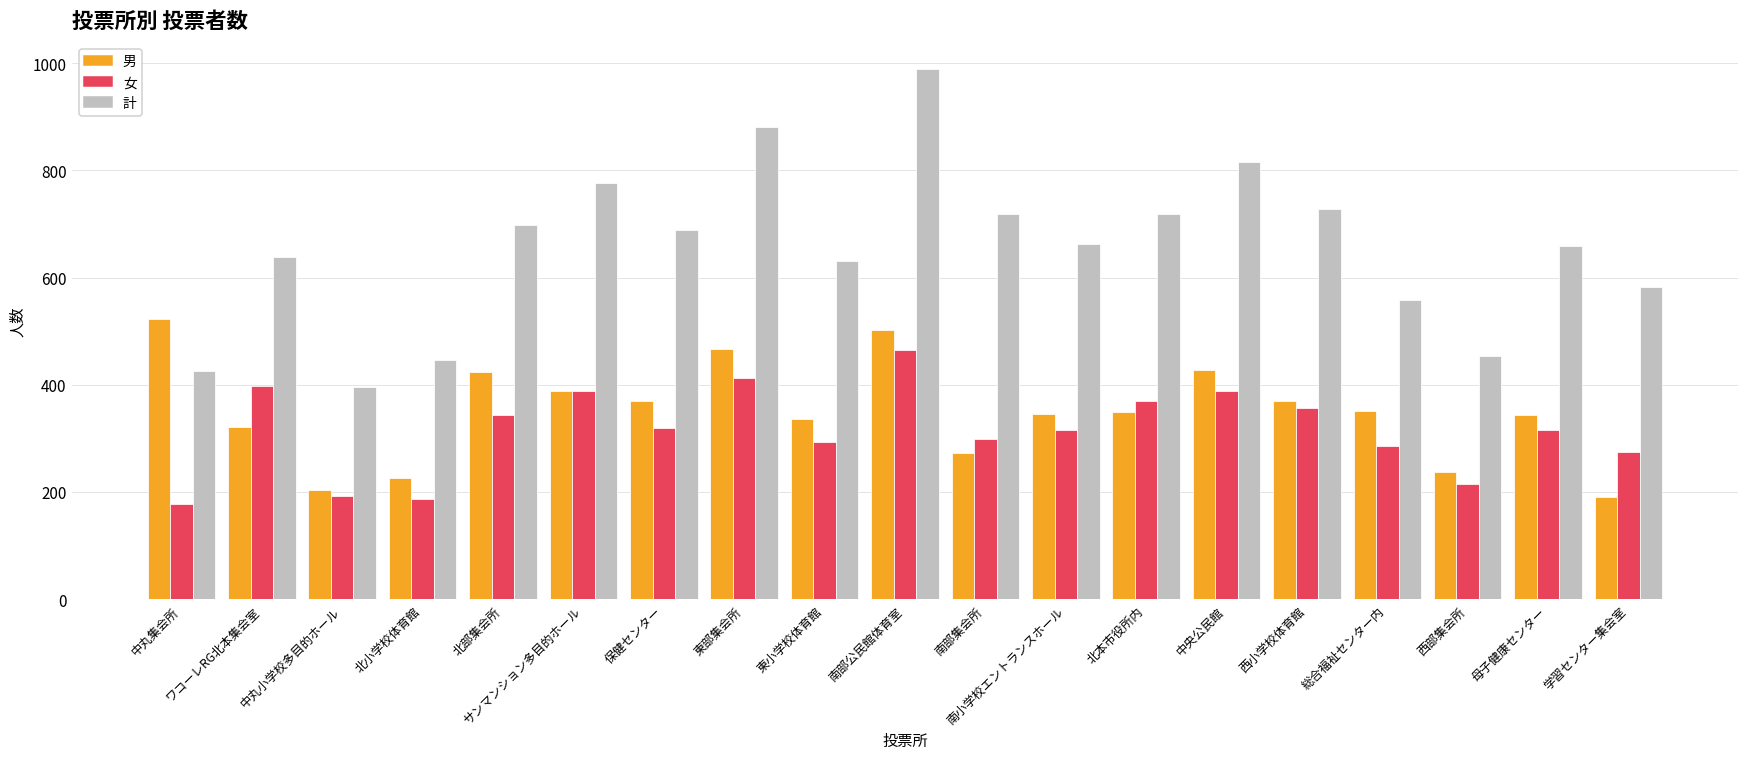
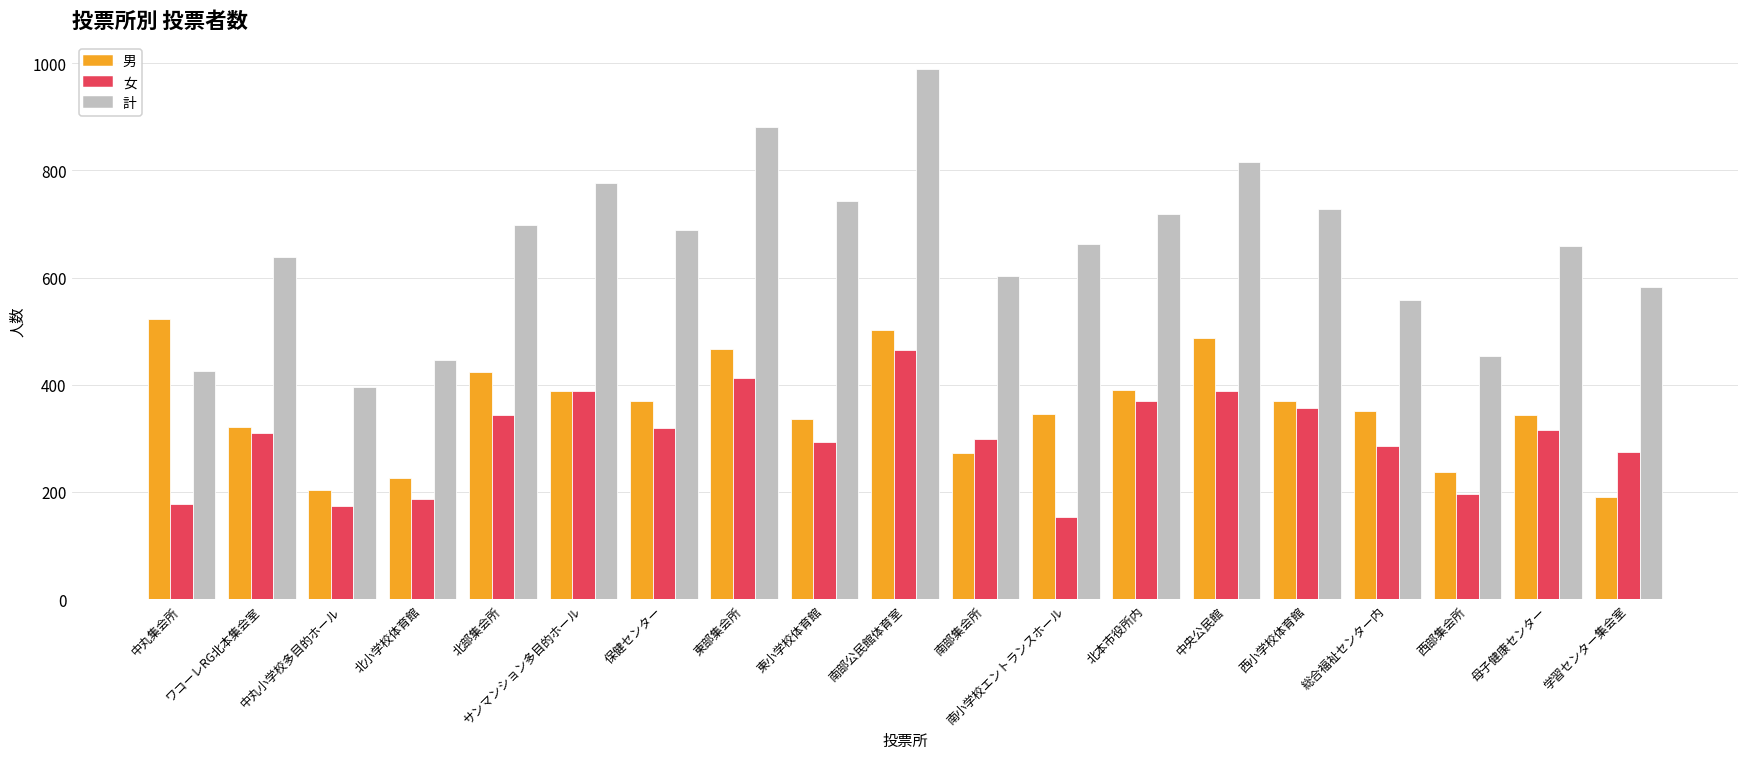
女, ワコーレRG北本集会室: 400 -> 310
女, 中丸小学校多目的ホール: 190 -> 170
計, 東小学校体育館: 630 -> 740
計, 南部集会所: 720 -> 600
女, 南小学校エントランスホール: 320 -> 150
男, 北本市役所内: 350 -> 390
男, 中央公民館: 430 -> 490
女, 西部集会所: 220 -> 200
